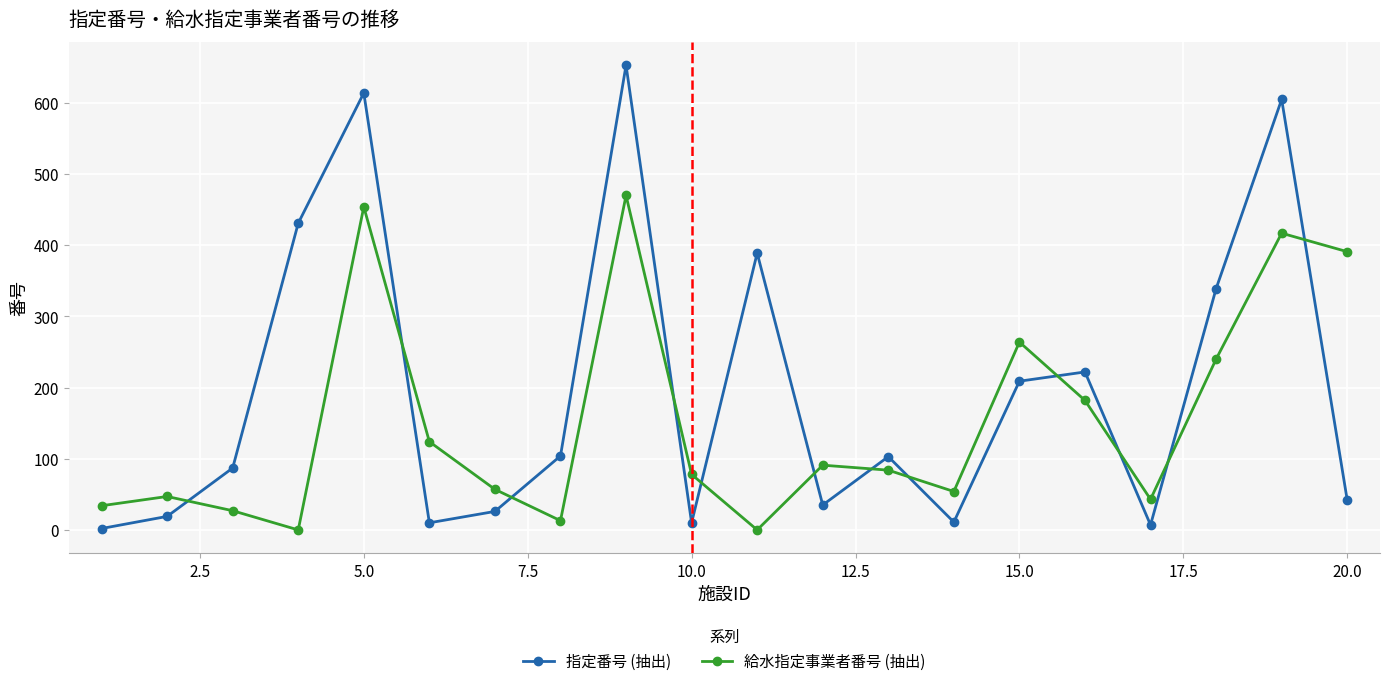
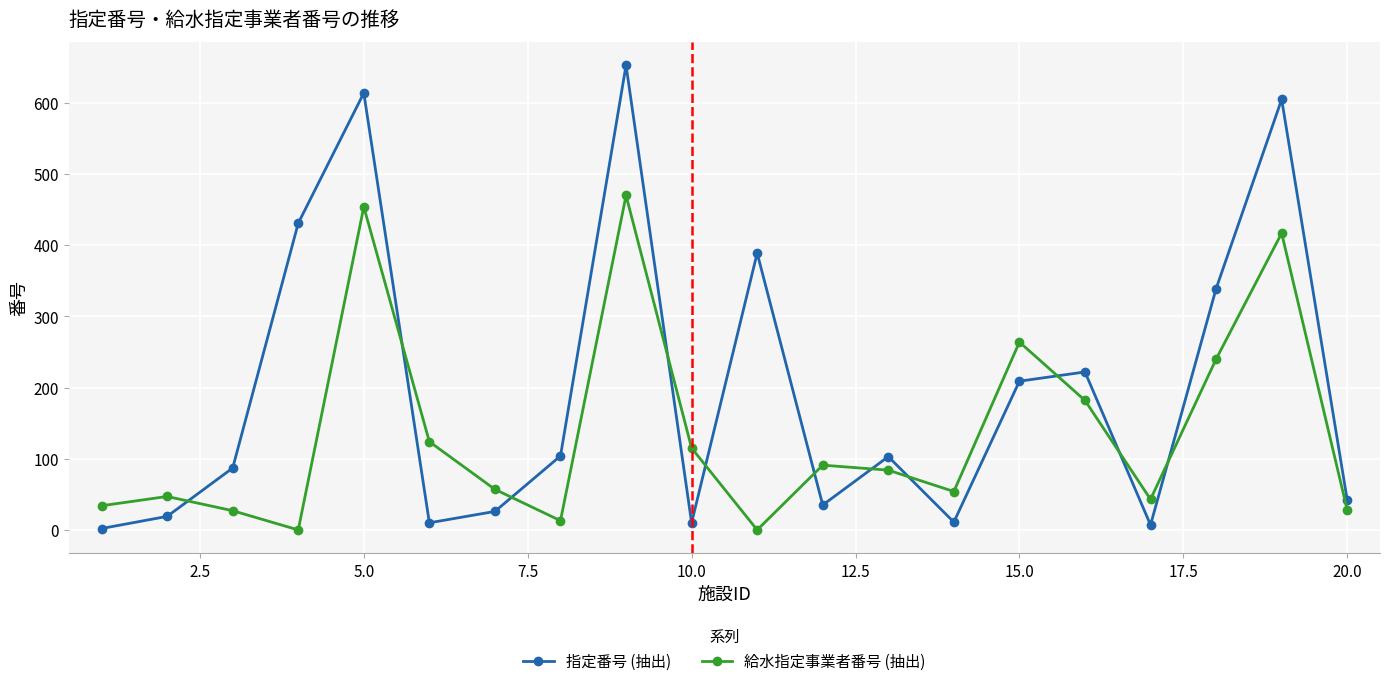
給水指定事業者番号 (抽出), 10.0: 80 -> 120
給水指定事業者番号 (抽出), 20.0: 390 -> 30
